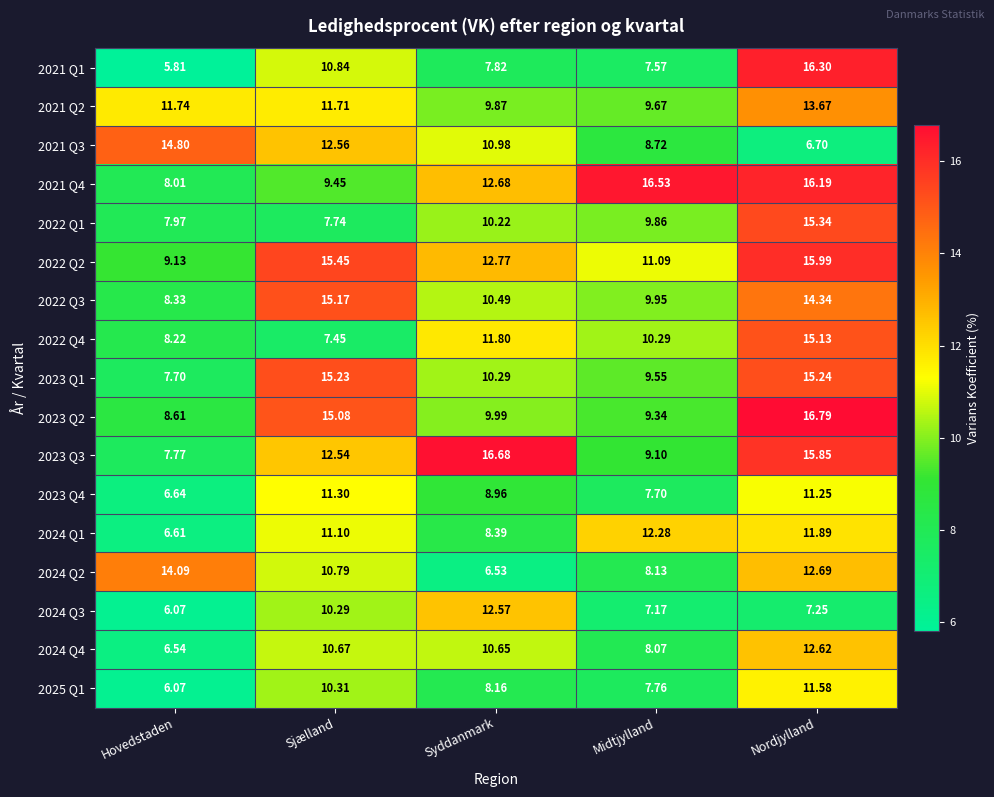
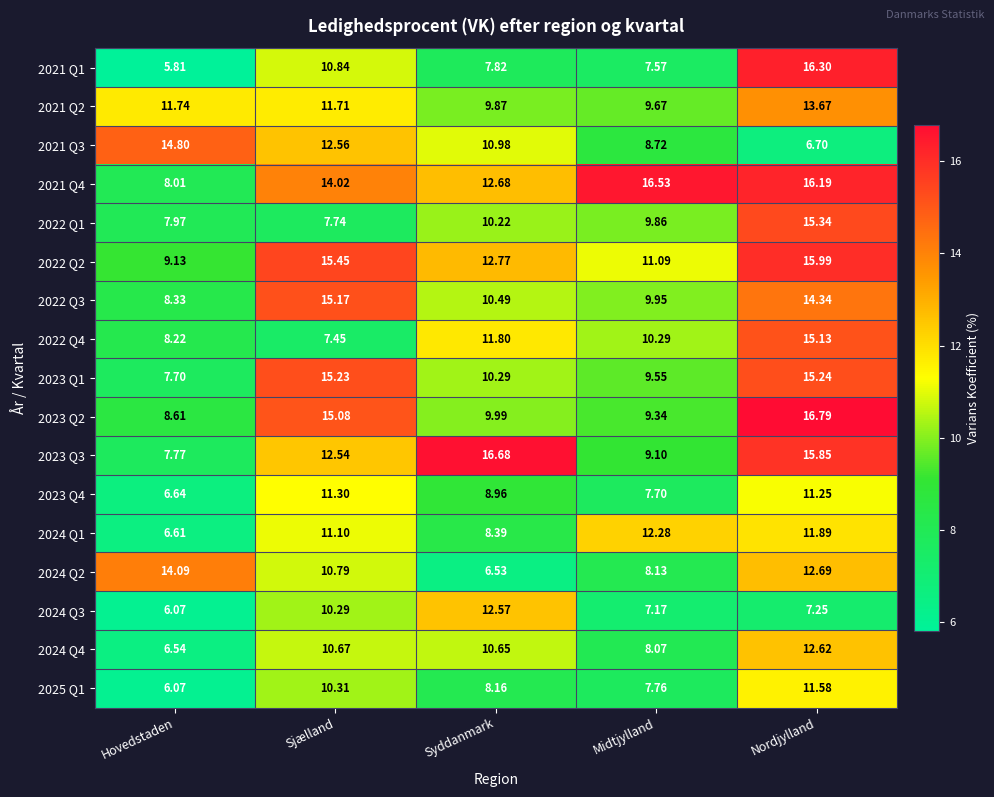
2021 Q4, Sjælland: 9.45 -> 14.02
